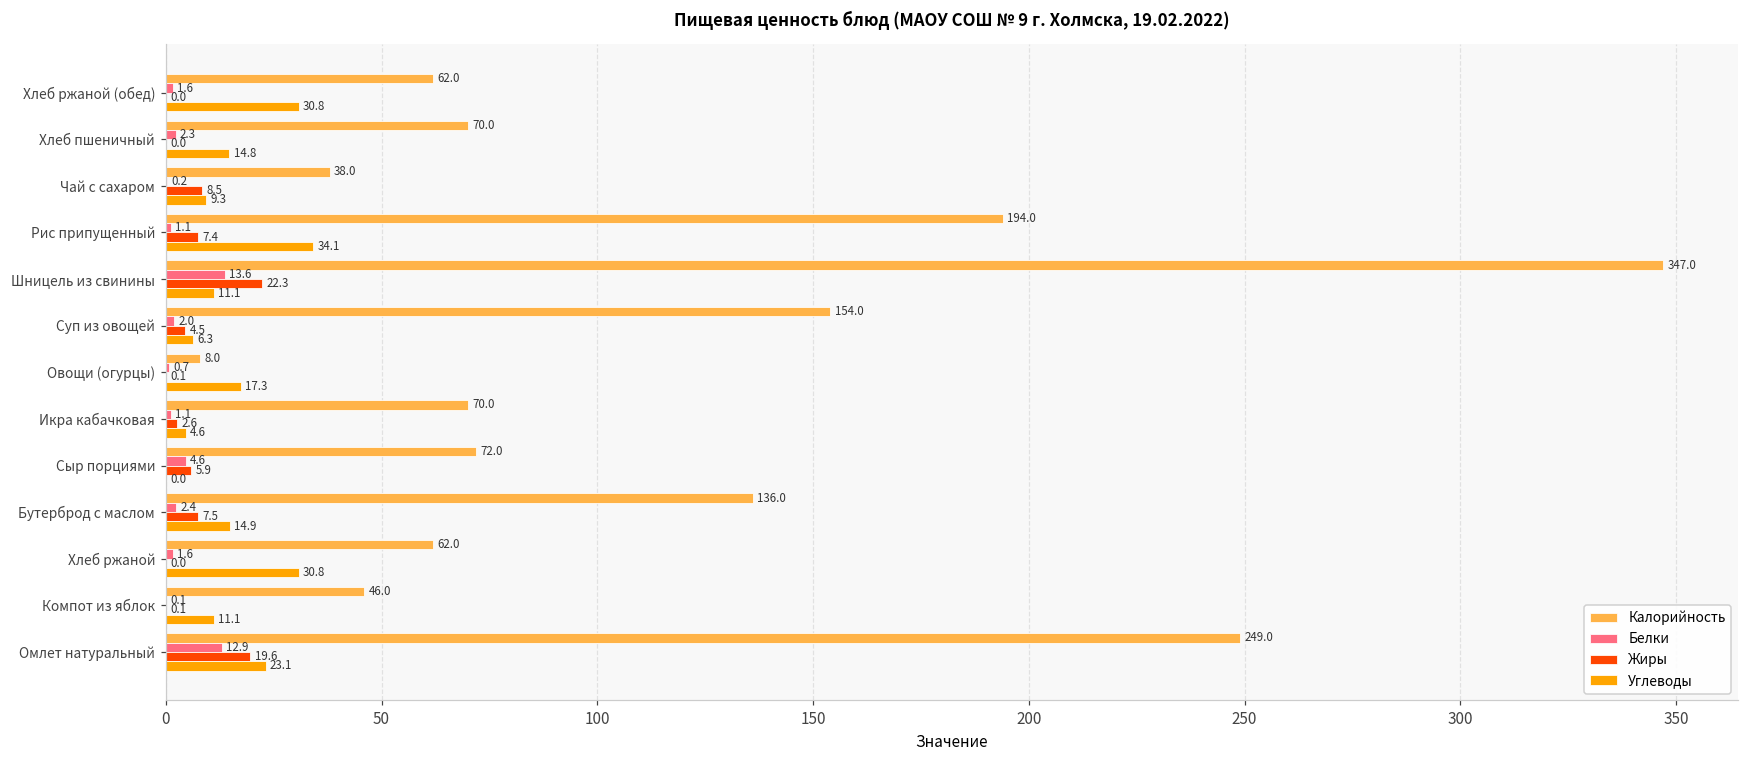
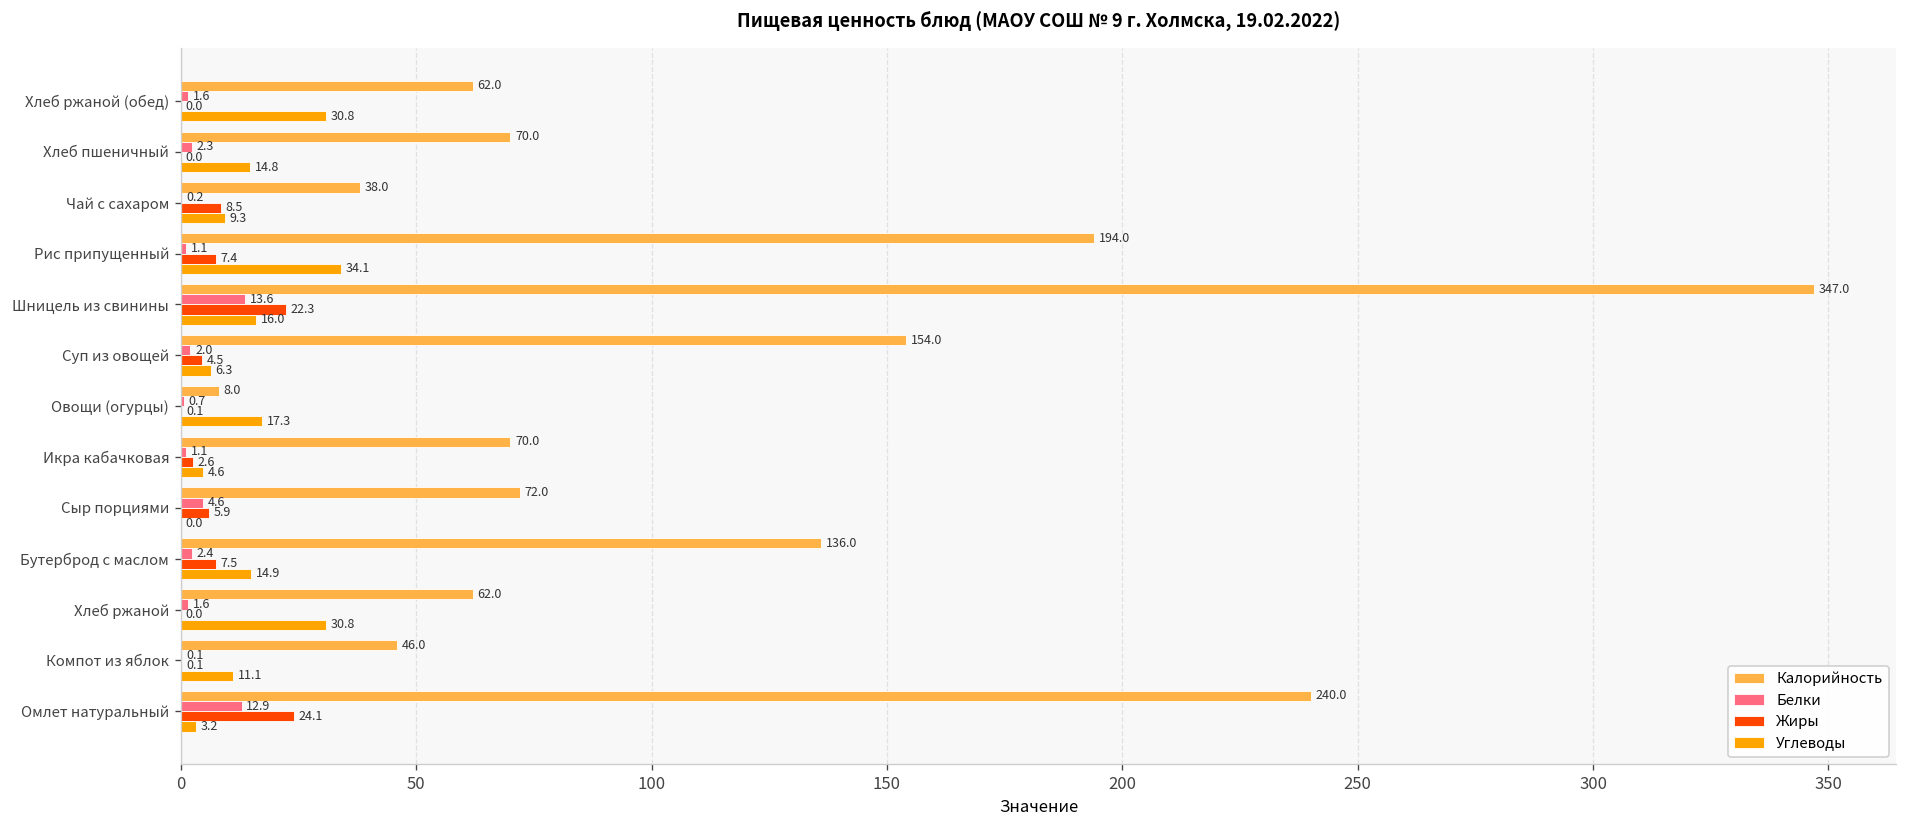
Углеводы, Шницель из свинины: 11.1 -> 16.0
Калорийность, Омлет натуральный: 249.0 -> 240.0
Жиры, Омлет натуральный: 19.6 -> 24.1
Углеводы, Омлет натуральный: 23.1 -> 3.2
